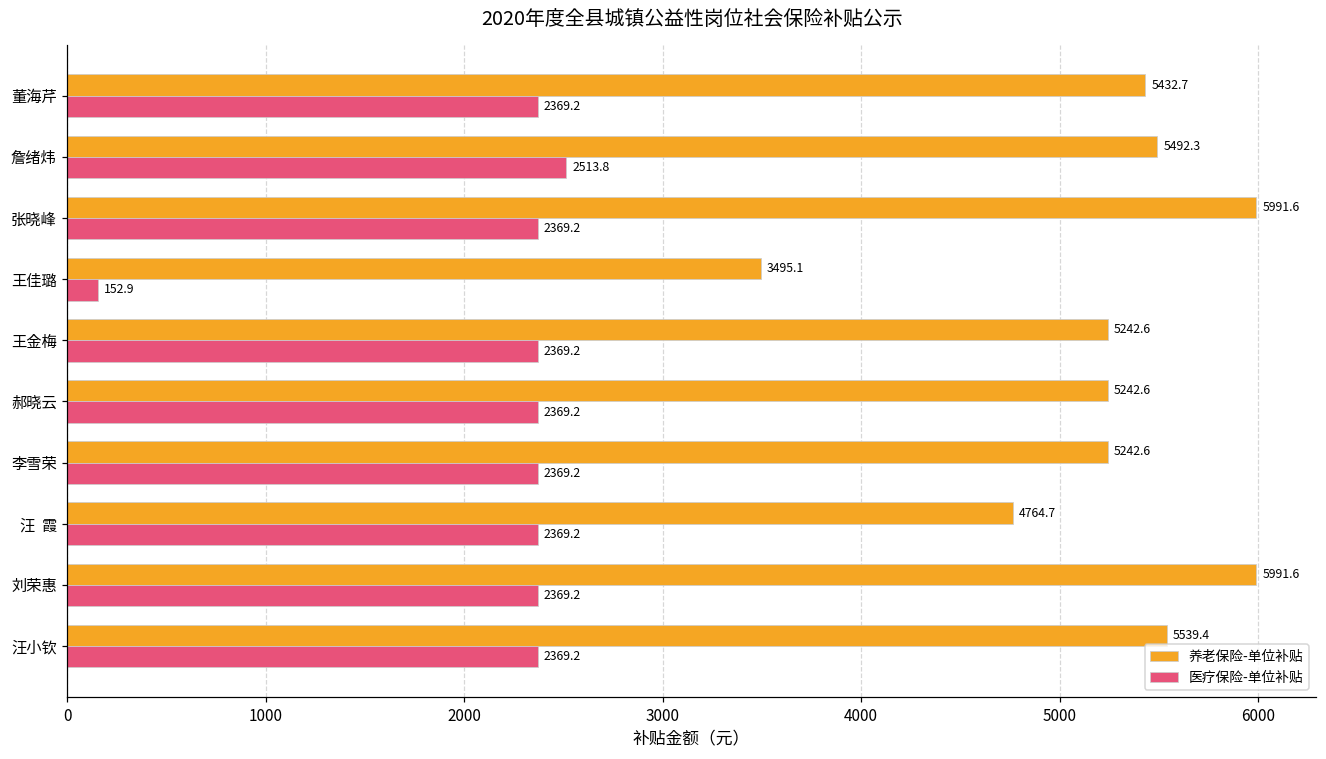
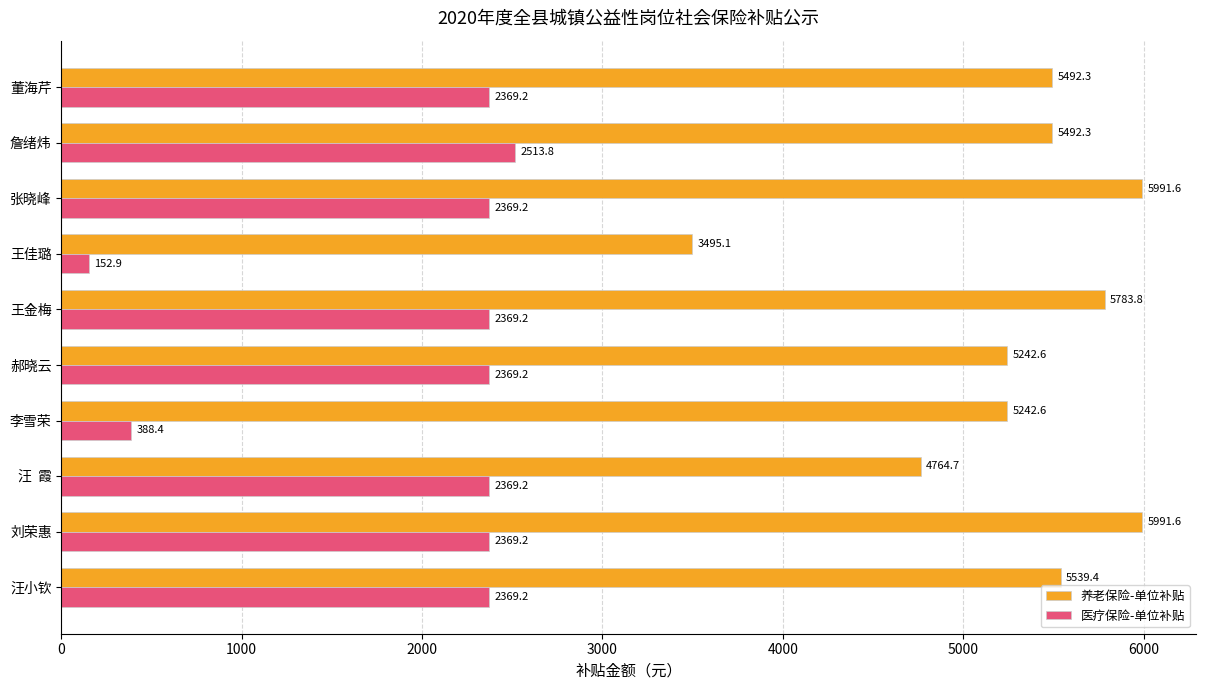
养老保险-单位补贴, 董海芹: 5432.7 -> 5492.3
养老保险-单位补贴, 王金梅: 5242.6 -> 5783.8
医疗保险-单位补贴, 李雪荣: 2369.2 -> 388.4
